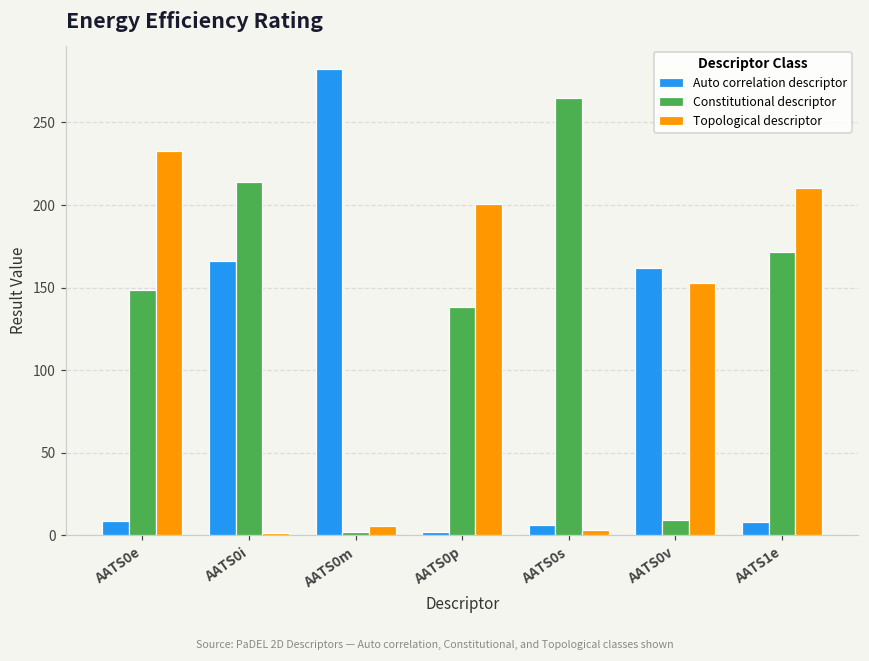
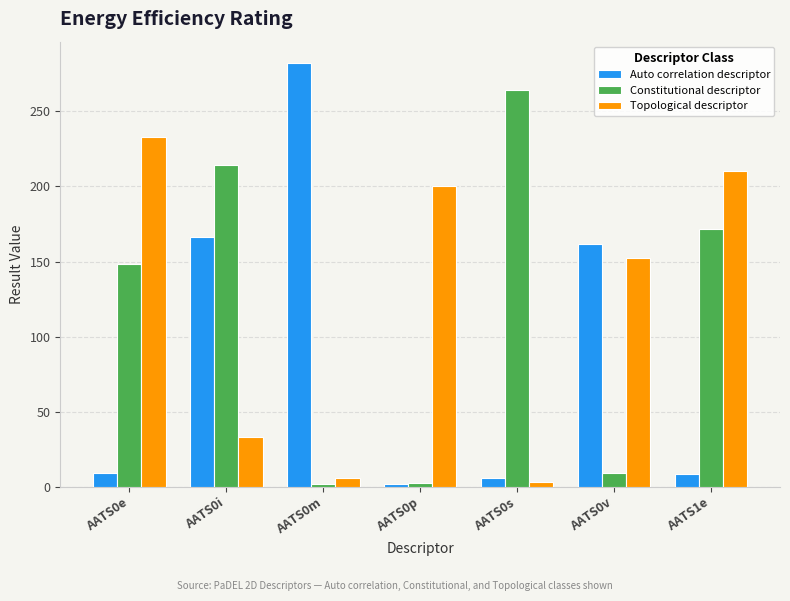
Topological descriptor, AATS0i: 2 -> 33
Constitutional descriptor, AATS0p: 138 -> 3
